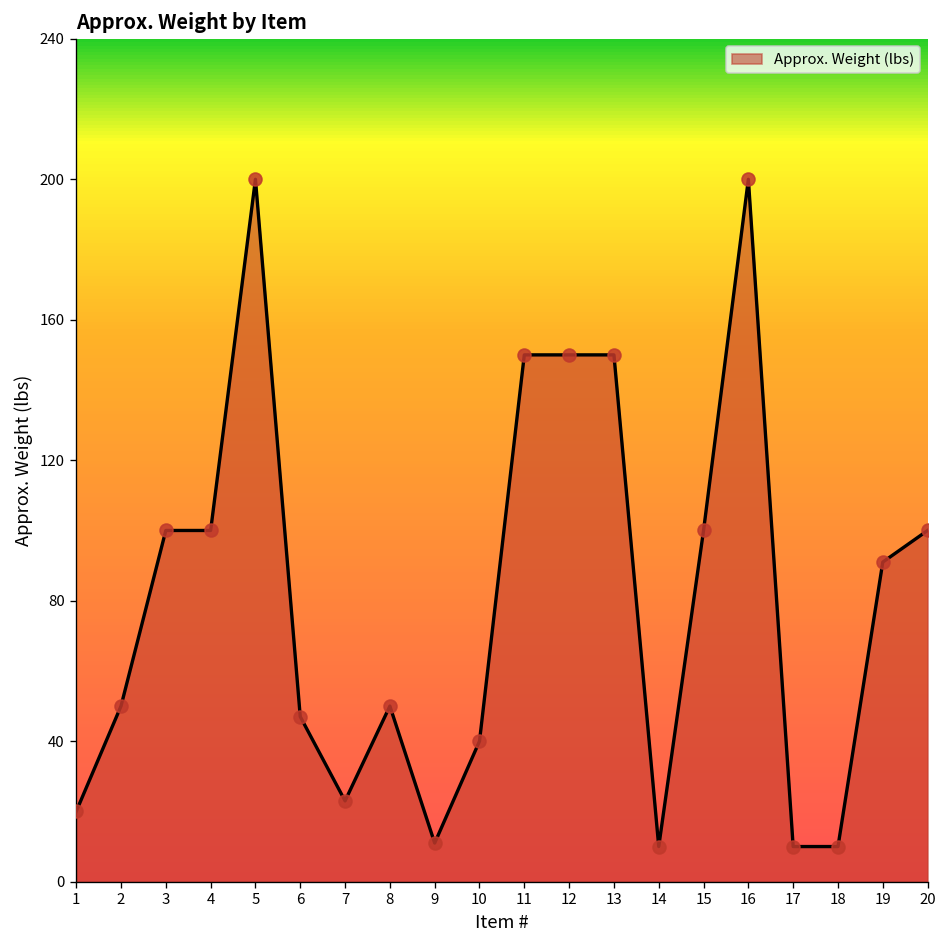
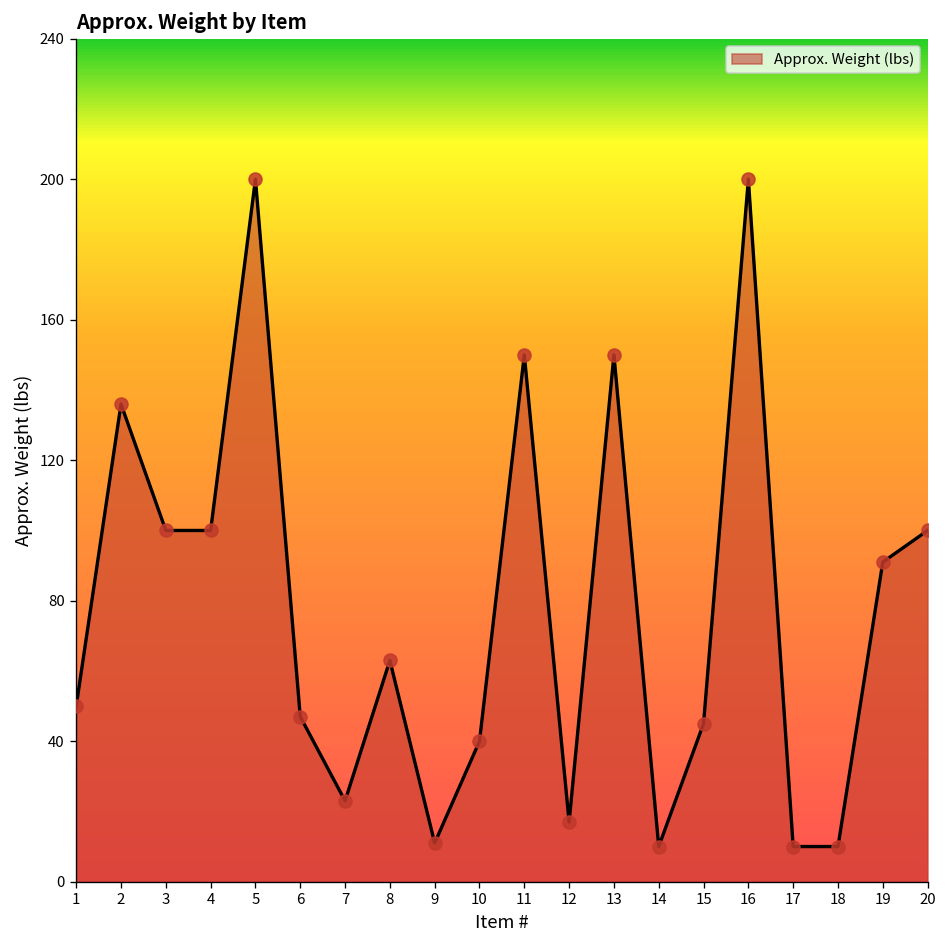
1: 20 -> 50
2: 50 -> 136
8: 50 -> 63
12: 150 -> 17
15: 100 -> 45
